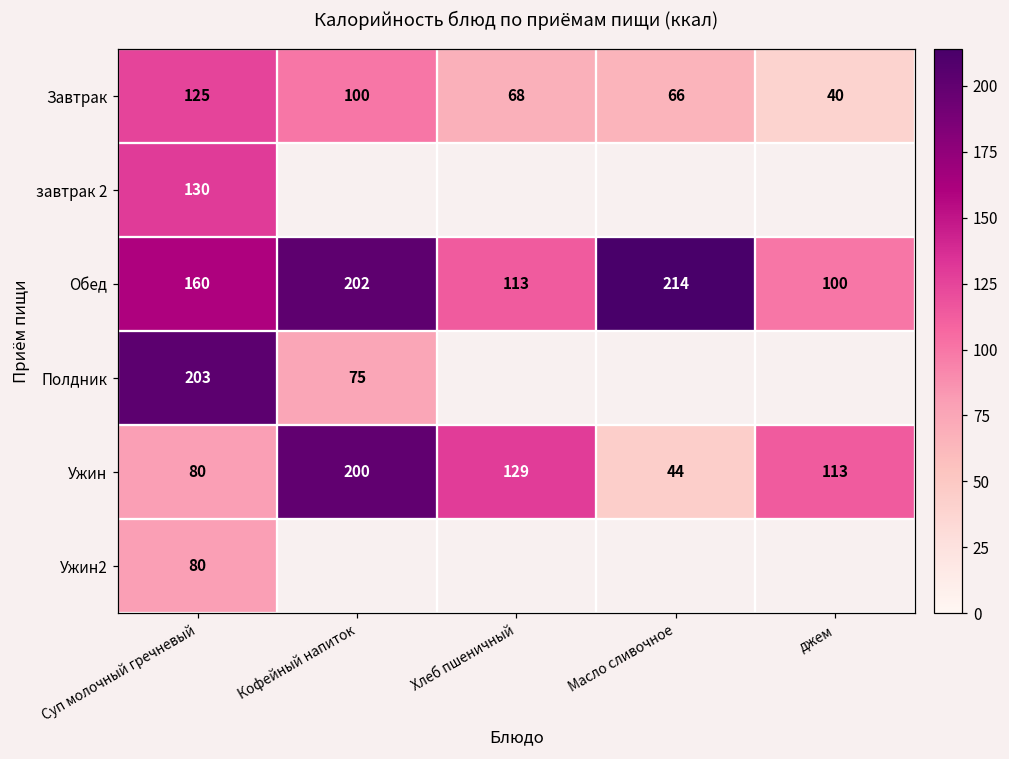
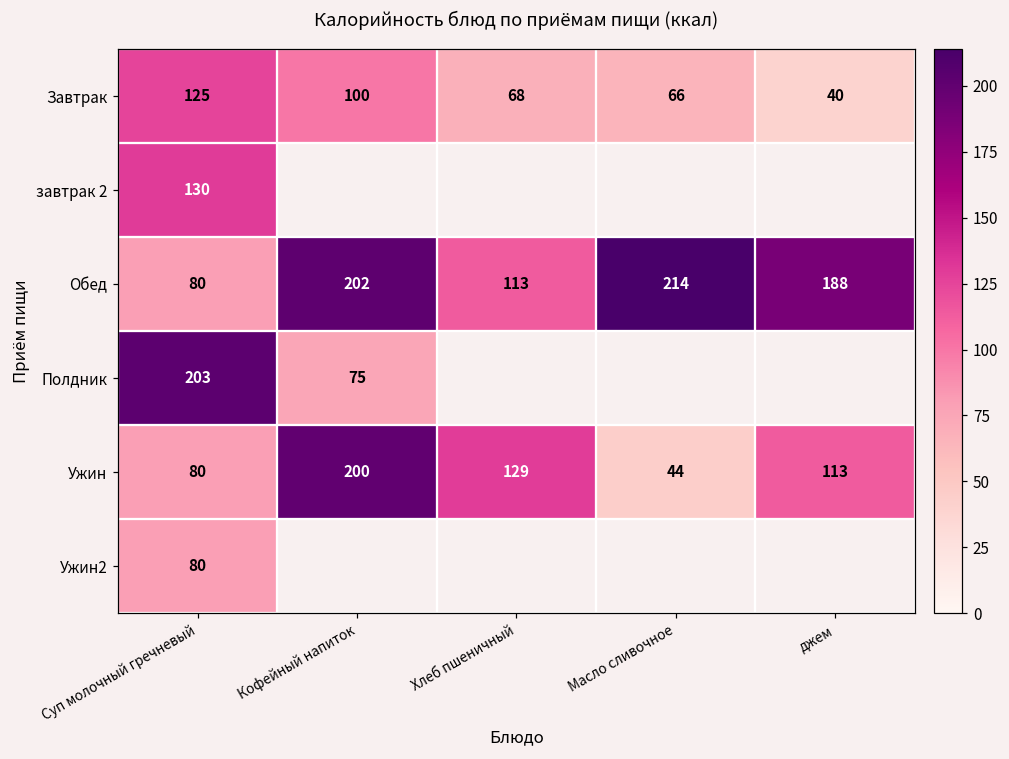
Обед, Суп молочный гречневый: 160 -> 80
Обед, джем: 100 -> 188
